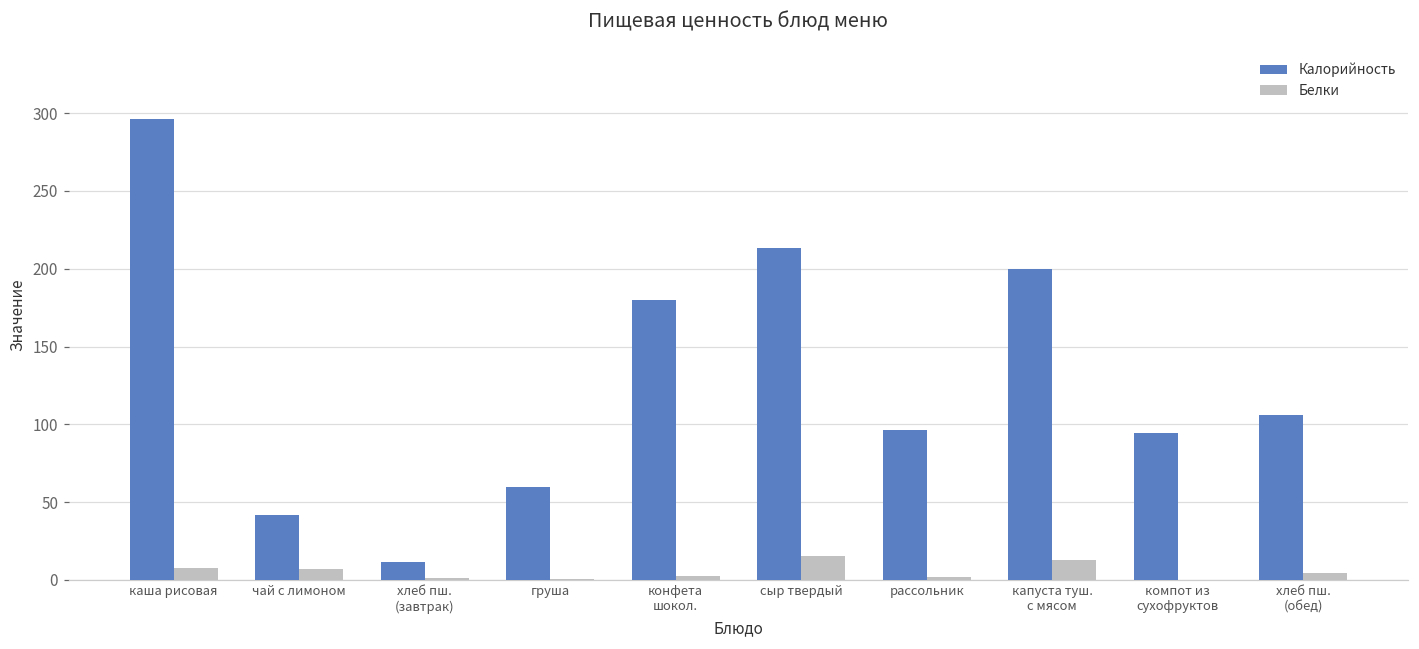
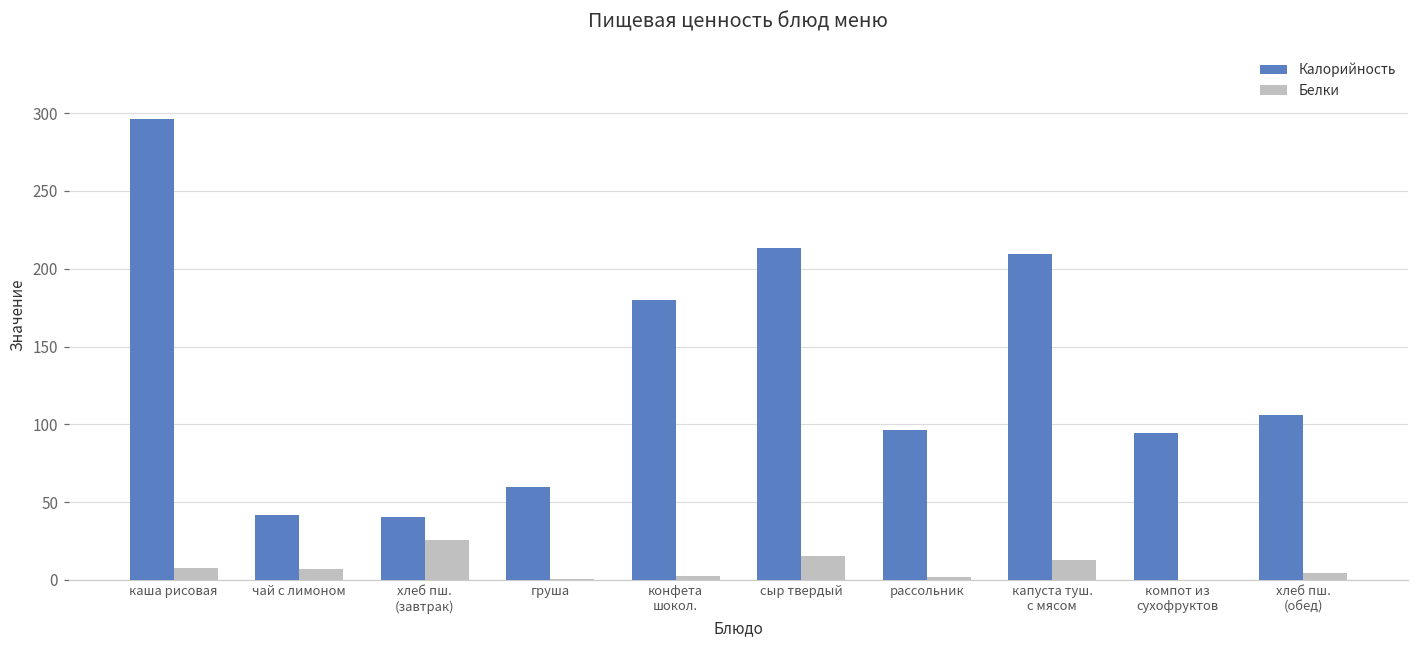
Калорийность, хлеб пш. (завтрак): 11 -> 40
Белки, хлеб пш. (завтрак): 2 -> 26
Калорийность, капуста туш. с мясом: 200 -> 210
